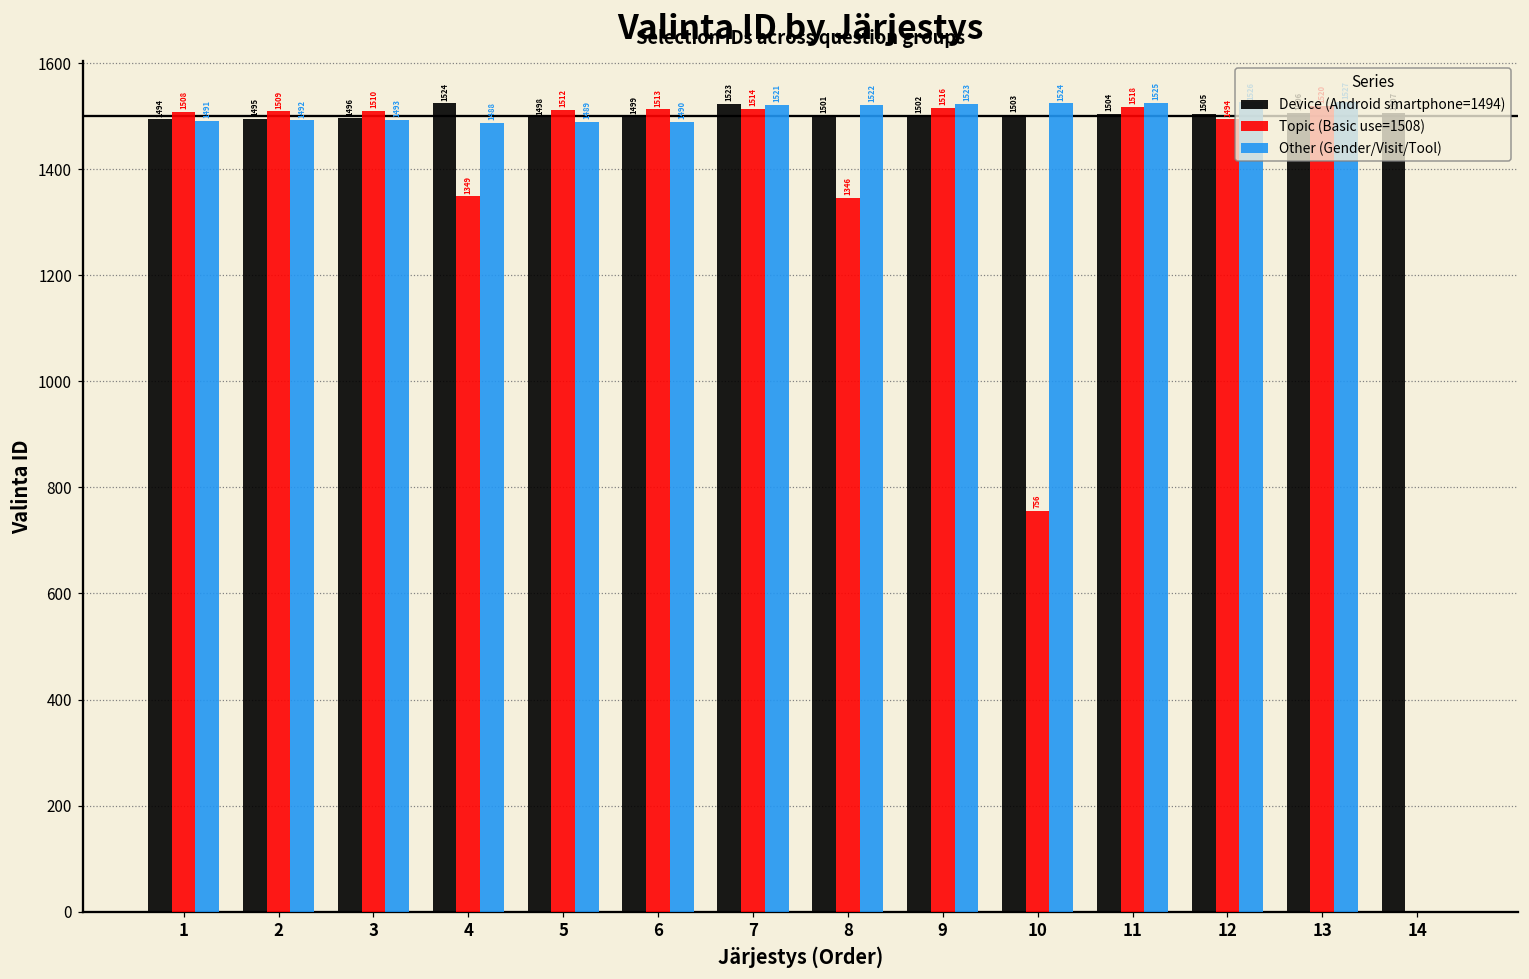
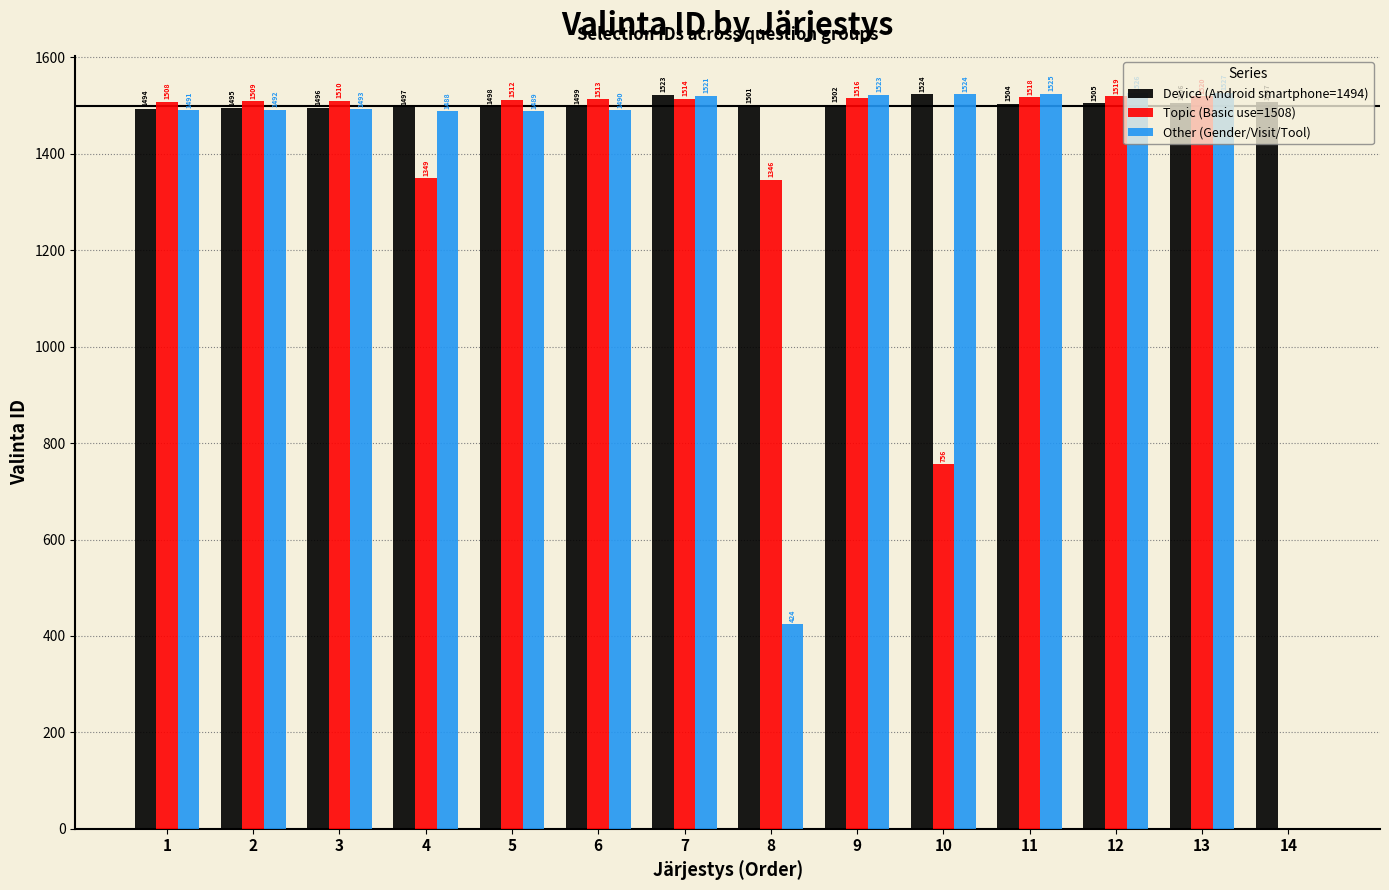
Device (Android smartphone=1494), 4: 1524 -> 1497
Other (Gender/Visit/Tool), 8: 1522 -> 424
Device (Android smartphone=1494), 10: 1503 -> 1524
Topic (Basic use=1508), 12: 1494 -> 1519
